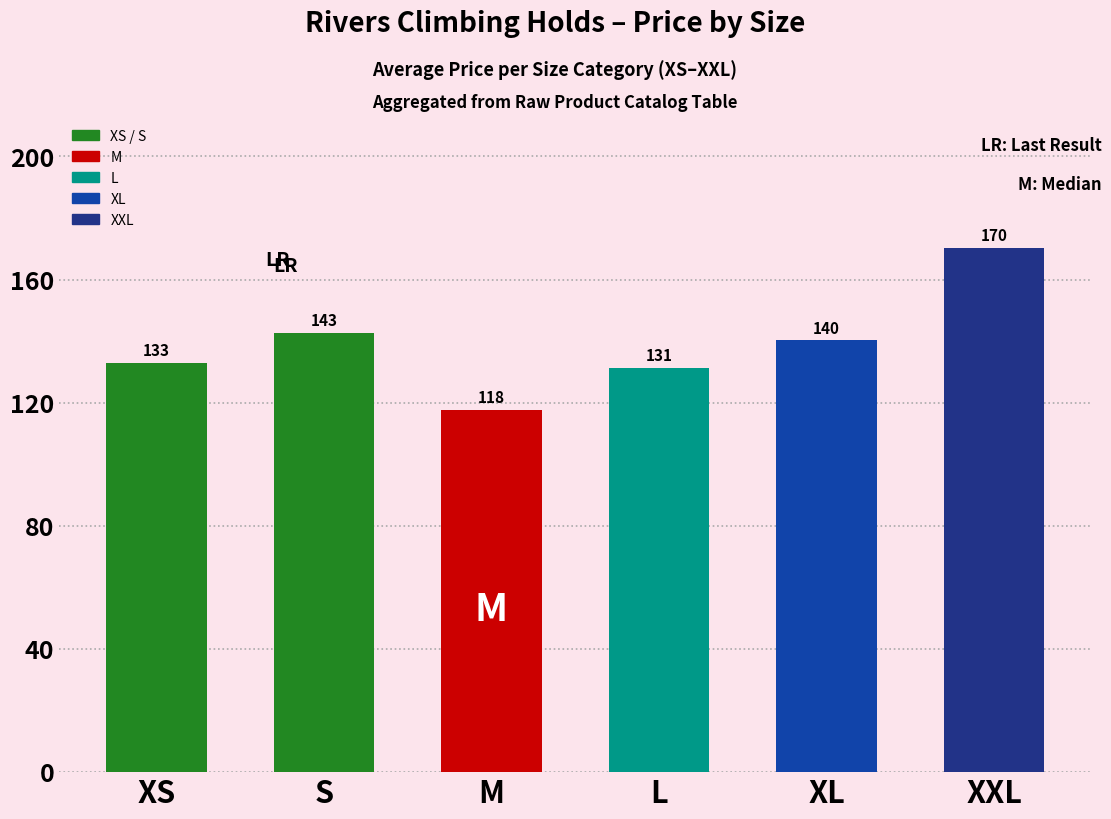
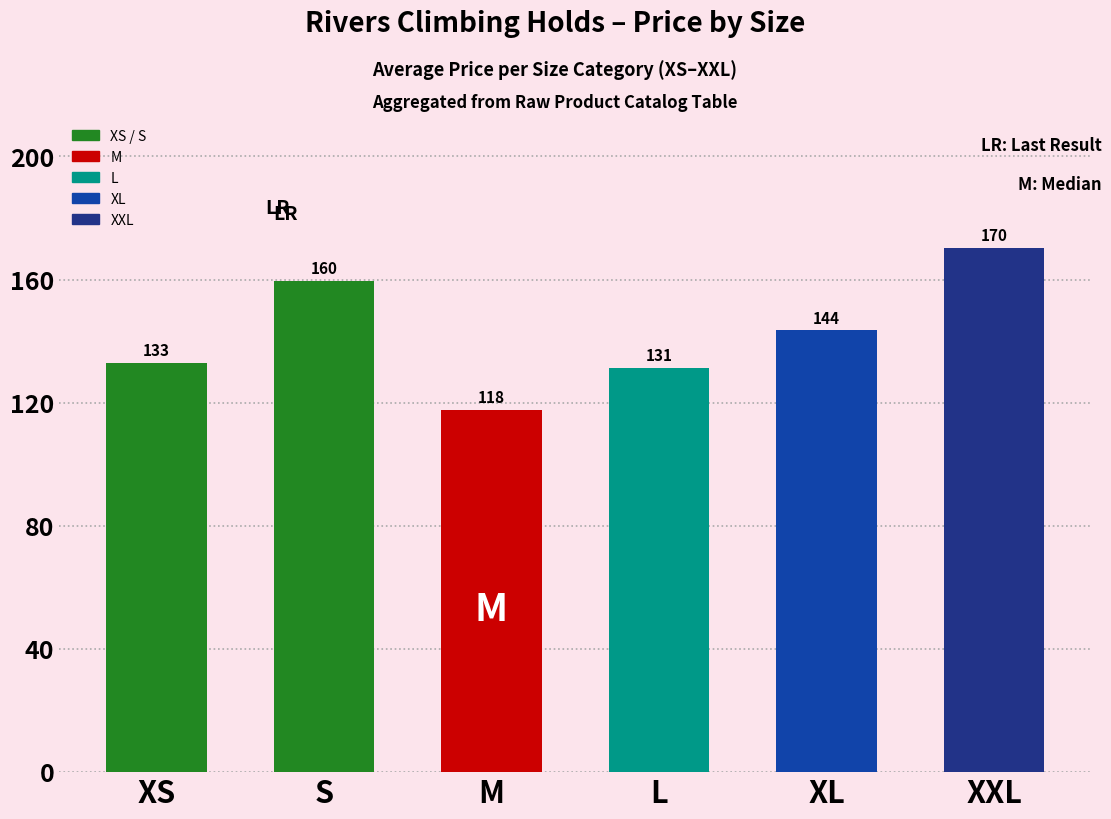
S: 143 -> 160
XL: 140 -> 144
